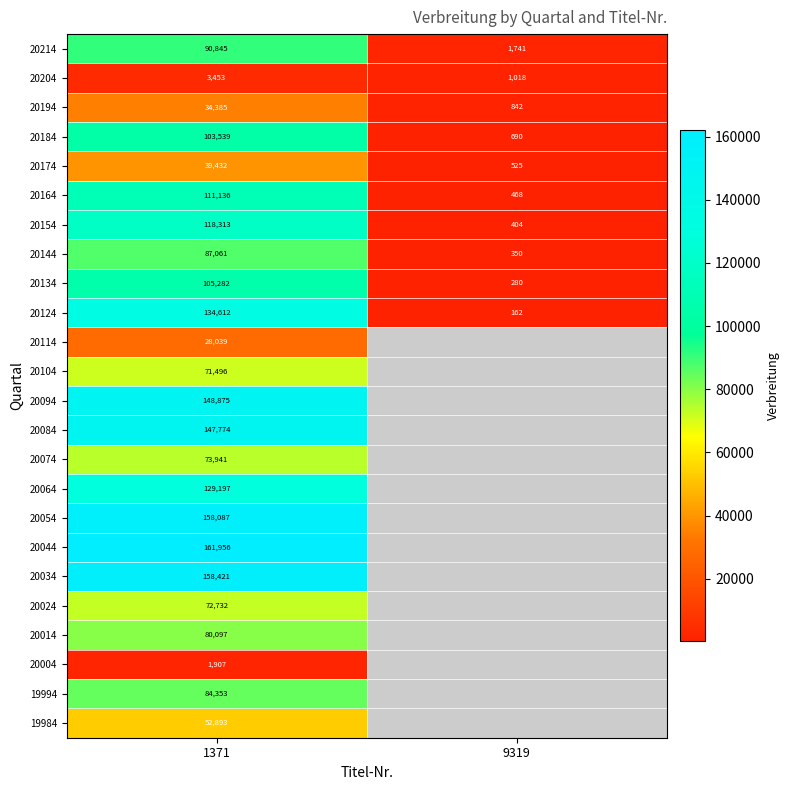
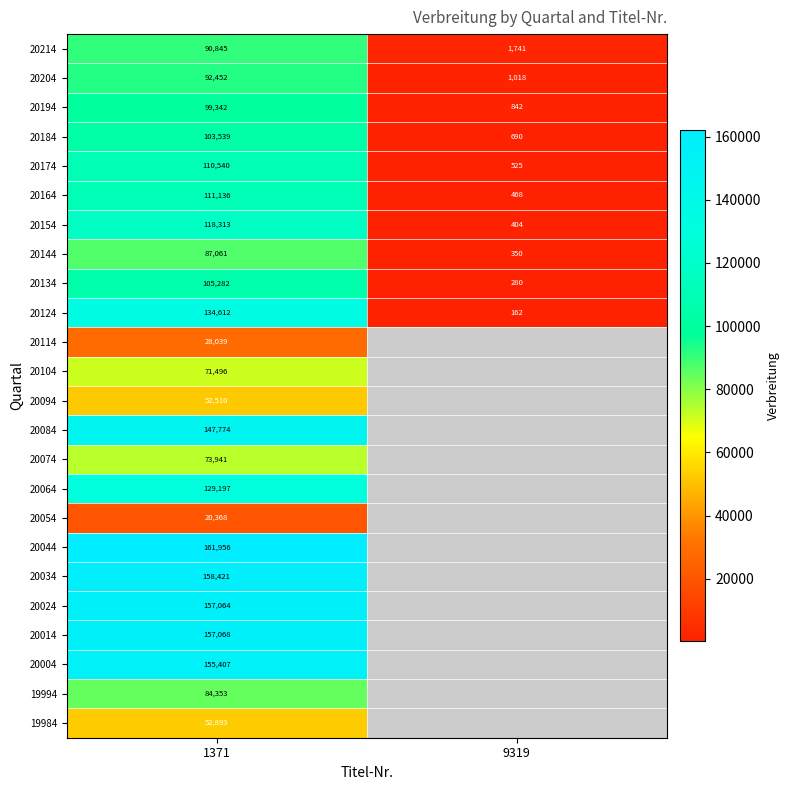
20204, 1371: 3,453 -> 92,452
20194, 1371: 34,385 -> 99,342
20174, 1371: 39,432 -> 110,540
20094, 1371: 148,875 -> 52,510
20054, 1371: 158,087 -> 20,368
20024, 1371: 72,732 -> 157,064
20014, 1371: 80,097 -> 157,068
20004, 1371: 1,907 -> 155,407
